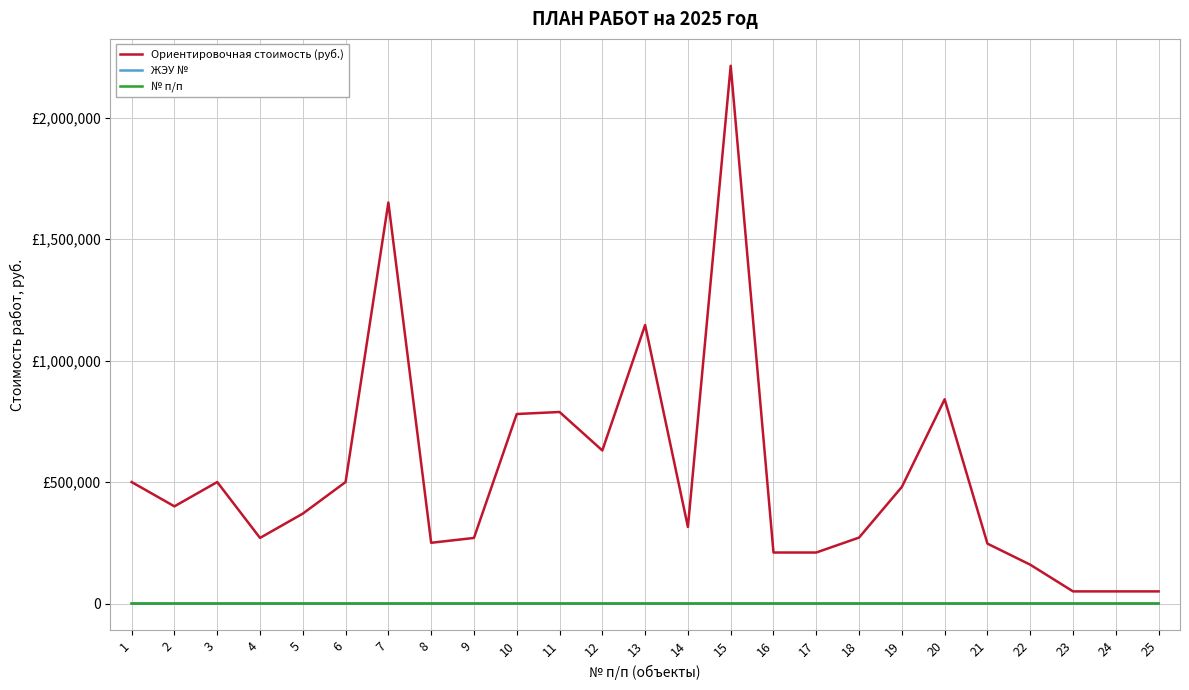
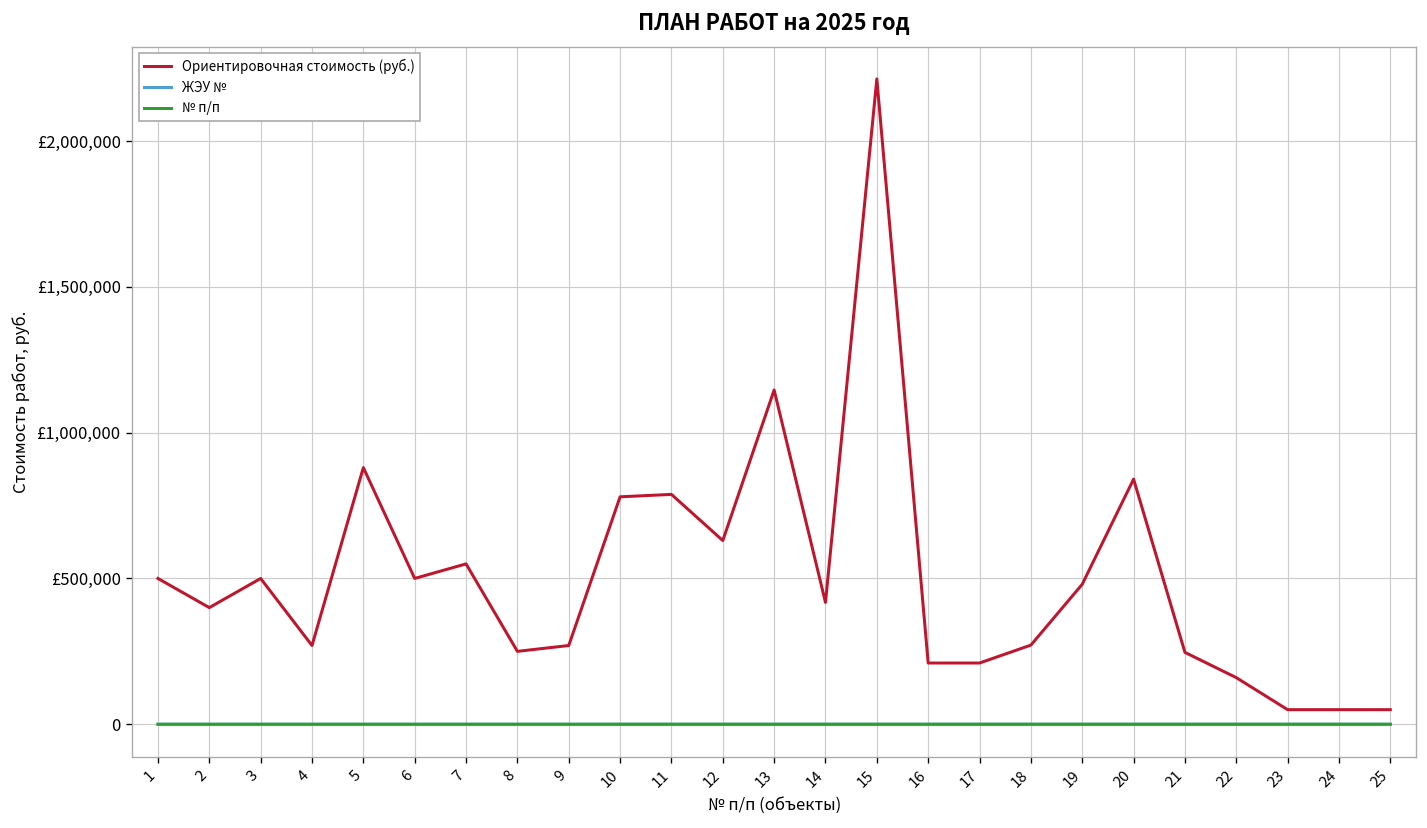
Ориентировочная стоимость (руб.), 5: £370,000 -> £880,000
Ориентировочная стоимость (руб.), 7: £1,650,000 -> £550,000
Ориентировочная стоимость (руб.), 14: £320,000 -> £420,000
